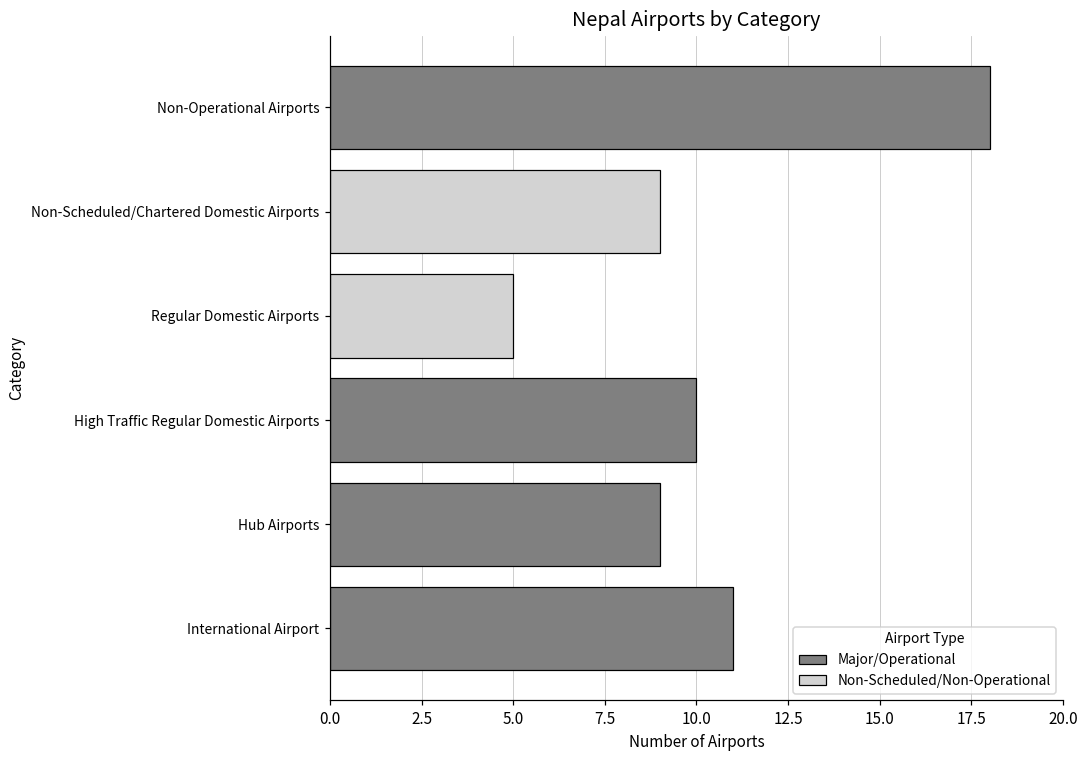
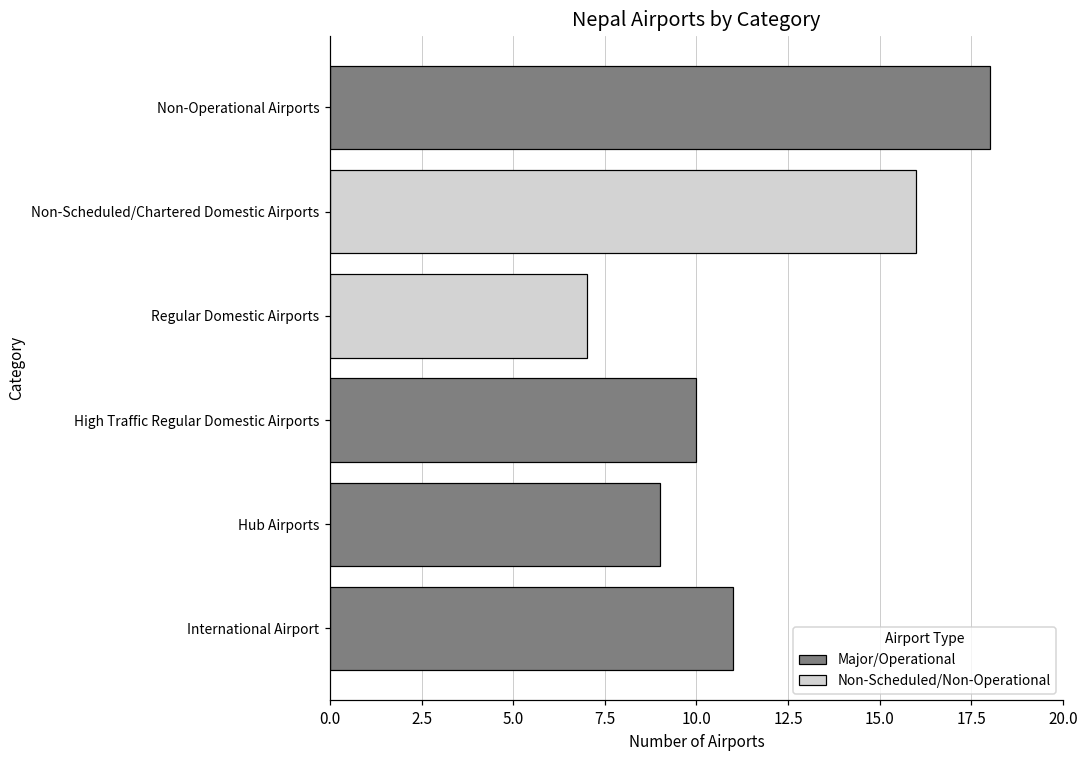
Non-Scheduled/Chartered Domestic Airports: 9 -> 16
Regular Domestic Airports: 5 -> 7
